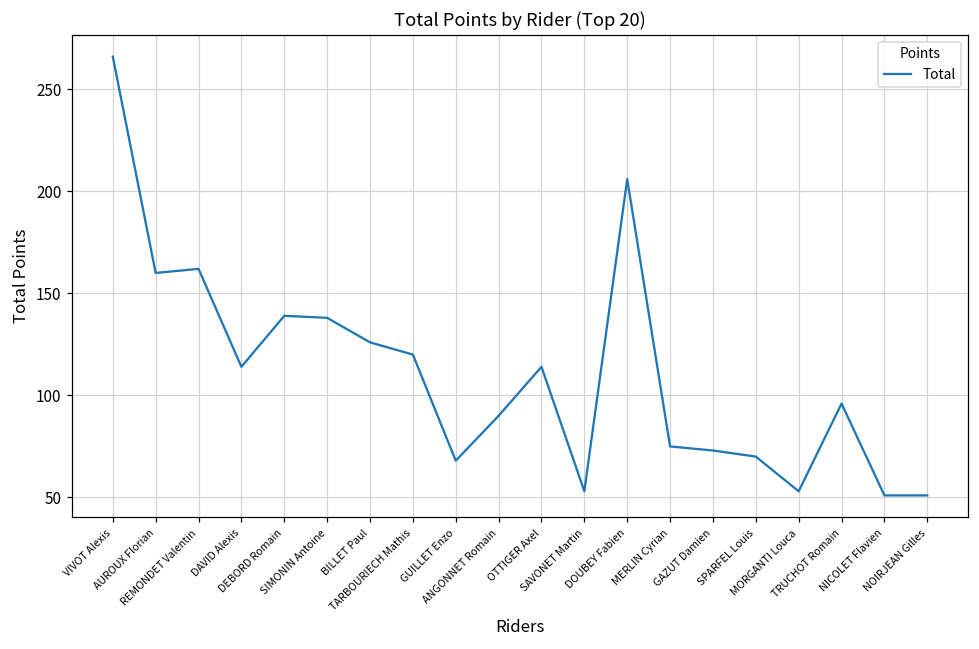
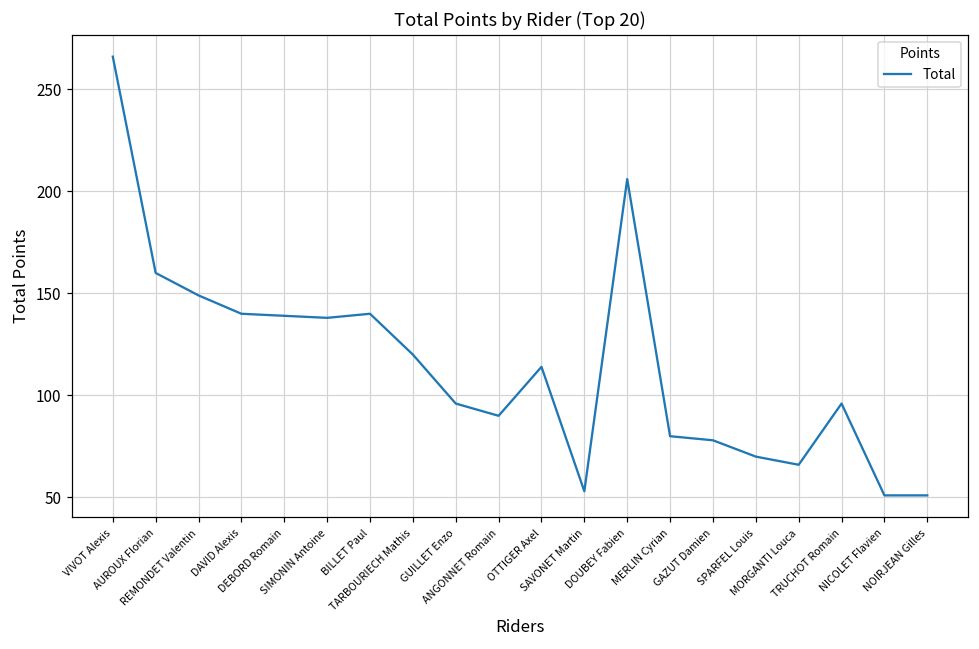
REMONDET Valentin: 162 -> 149
DAVID Alexis: 114 -> 140
BILLET Paul: 126 -> 140
GUILLET Enzo: 68 -> 96
MERLIN Cyrian: 75 -> 80
GAZUT Damien: 73 -> 78
MORGANTI Louca: 53 -> 66
